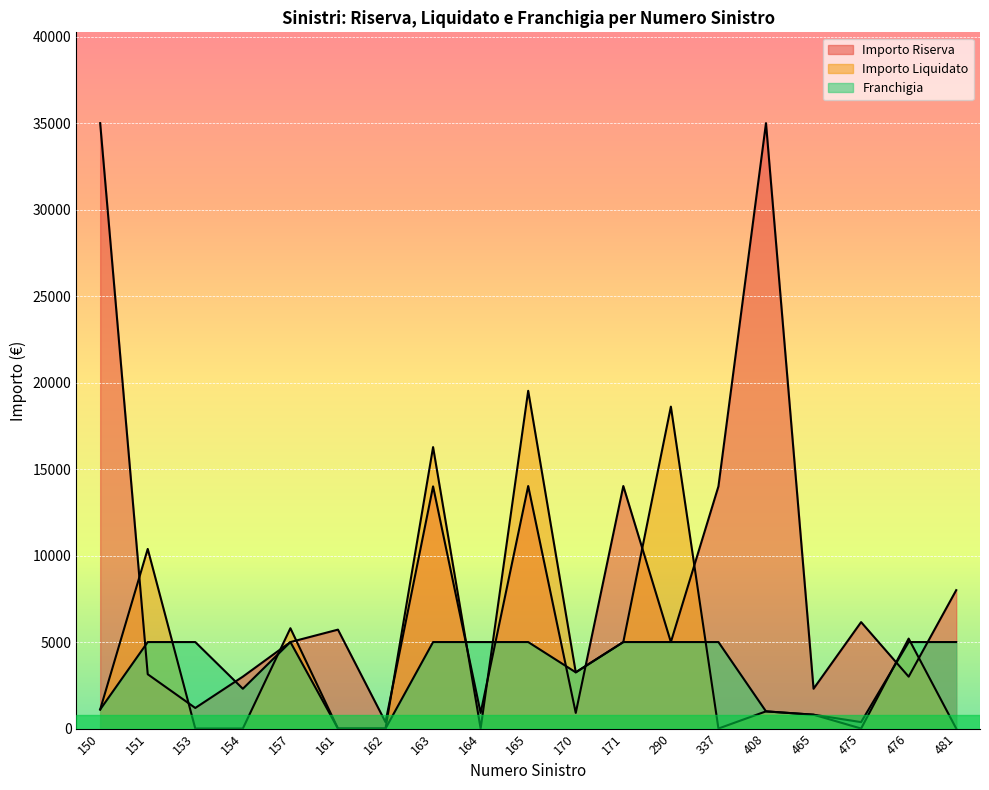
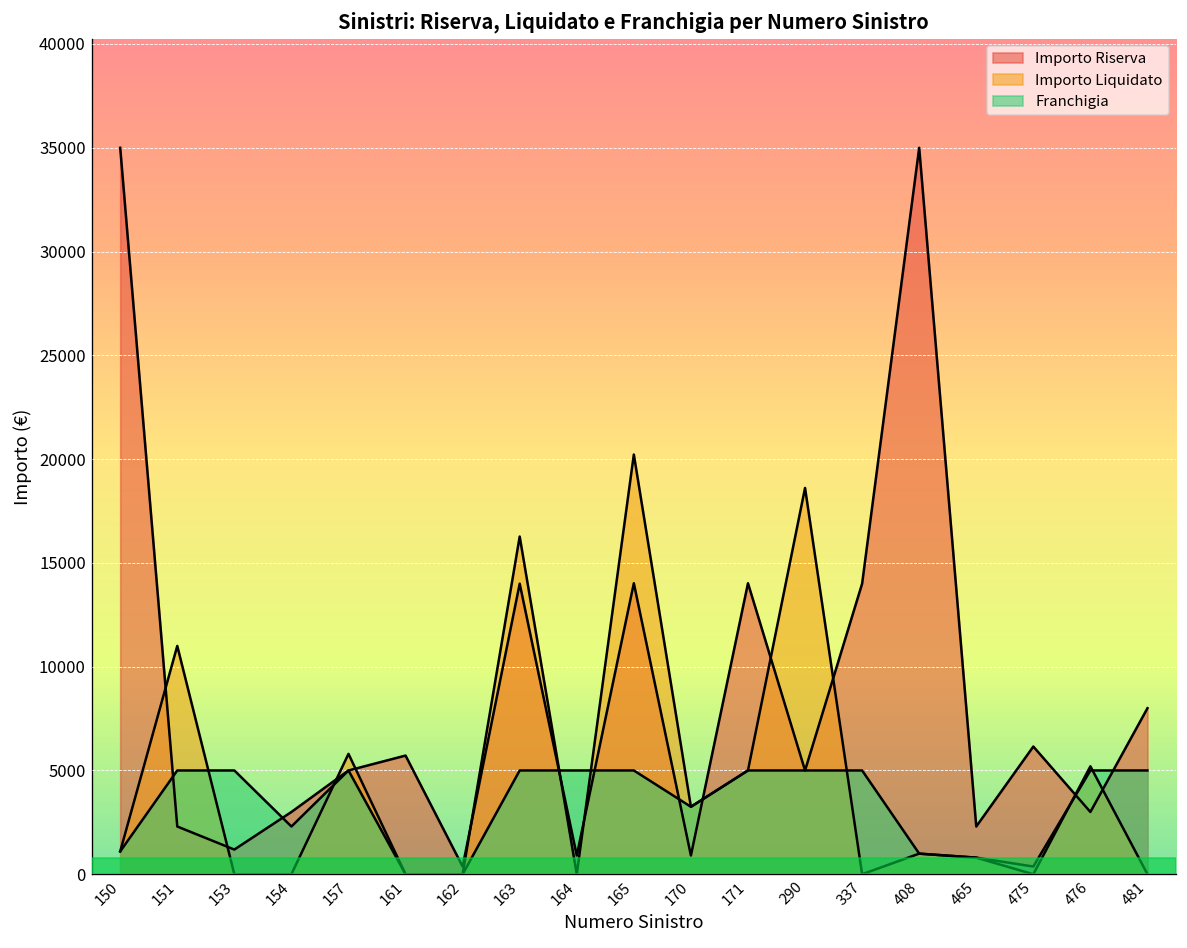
Importo Riserva, 151: 3100 -> 2300
Importo Liquidato, 151: 10400 -> 11000
Importo Liquidato, 165: 19500 -> 20200
